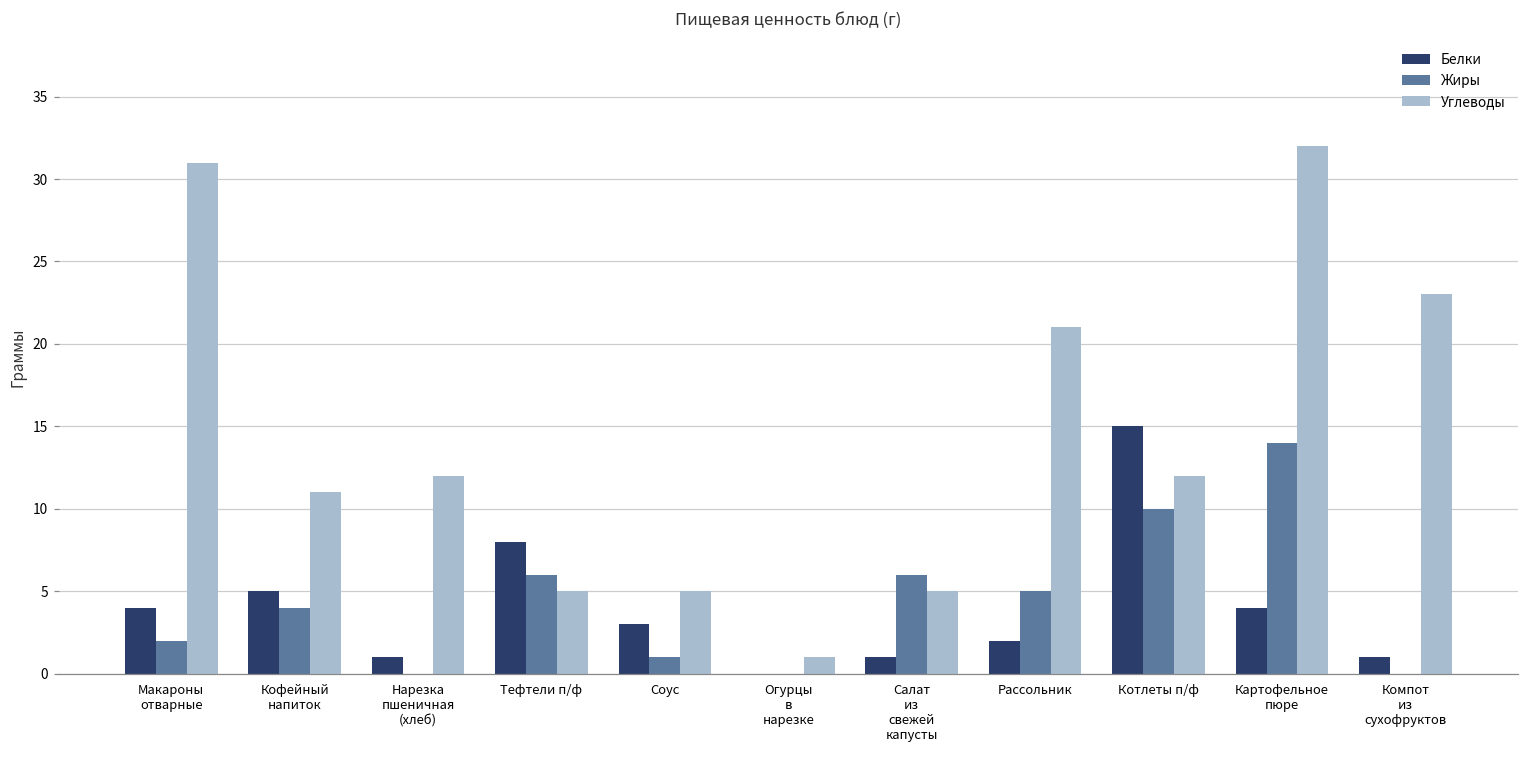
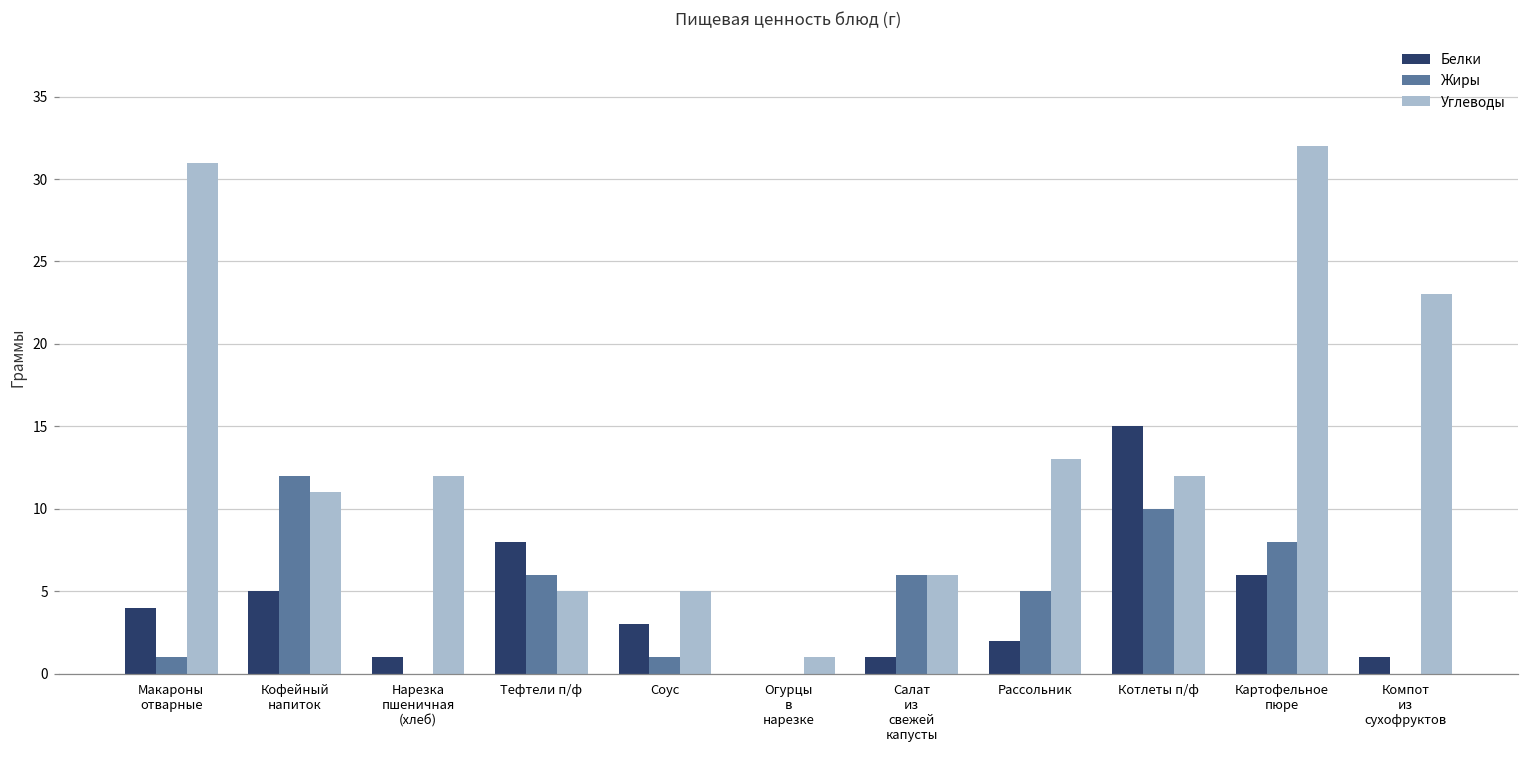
Жиры, Макароны отварные: 2 -> 1
Жиры, Кофейный напиток: 4 -> 12
Углеводы, Салат из свежей капусты: 5 -> 6
Углеводы, Рассольник: 21 -> 13
Белки, Картофельное пюре: 4 -> 6
Жиры, Картофельное пюре: 14 -> 8
